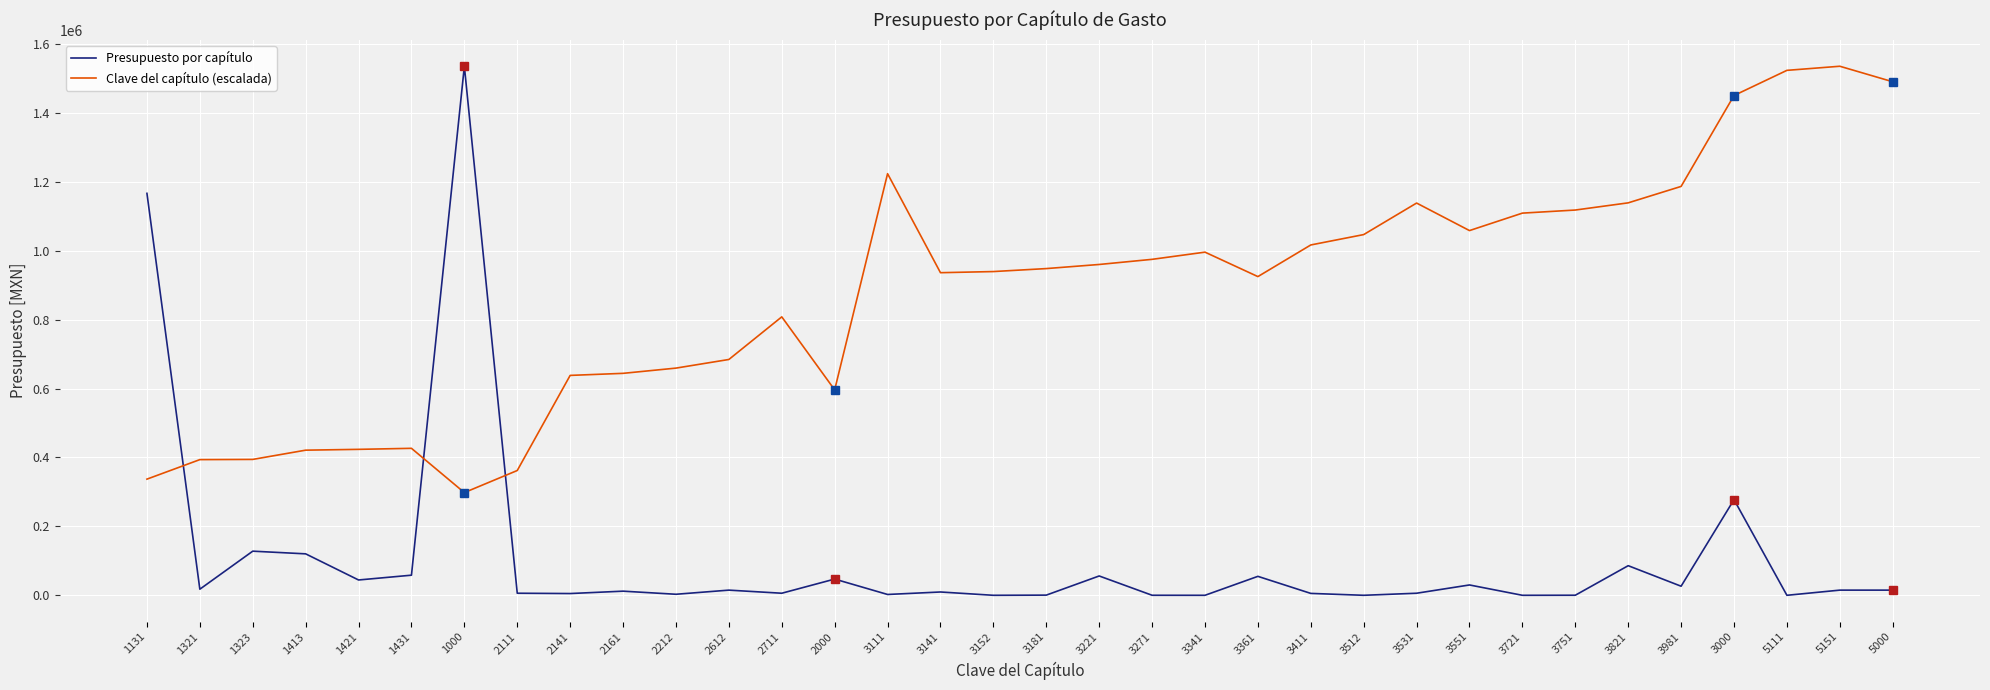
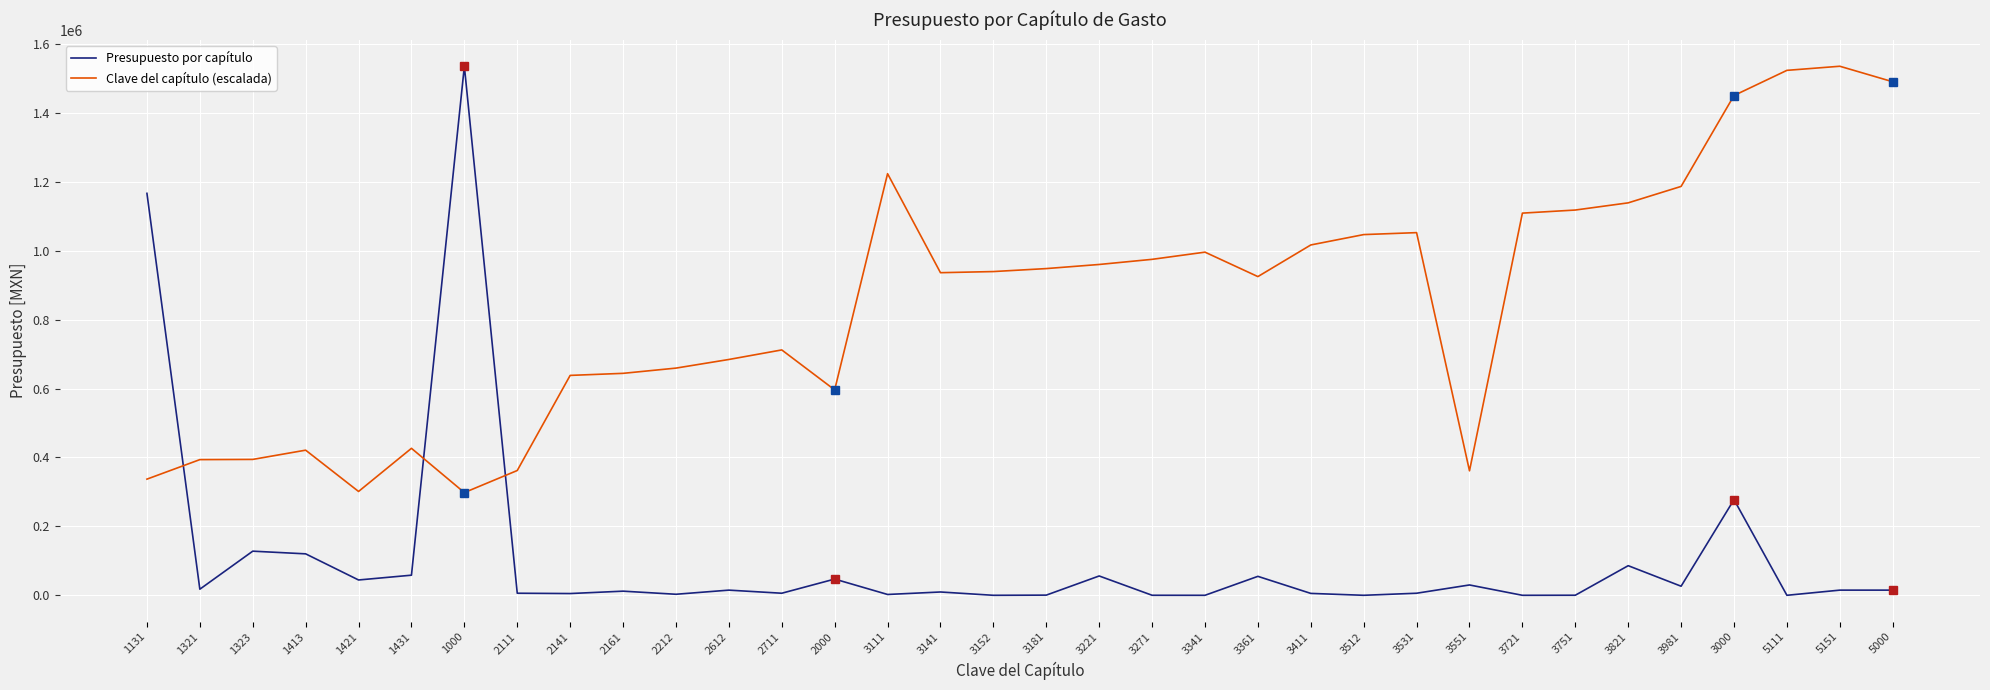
Clave del capítulo (escalada), 1421: 420000 -> 300000
Clave del capítulo (escalada), 2711: 810000 -> 710000
Clave del capítulo (escalada), 3531: 1140000 -> 1050000
Clave del capítulo (escalada), 3551: 1060000 -> 360000
